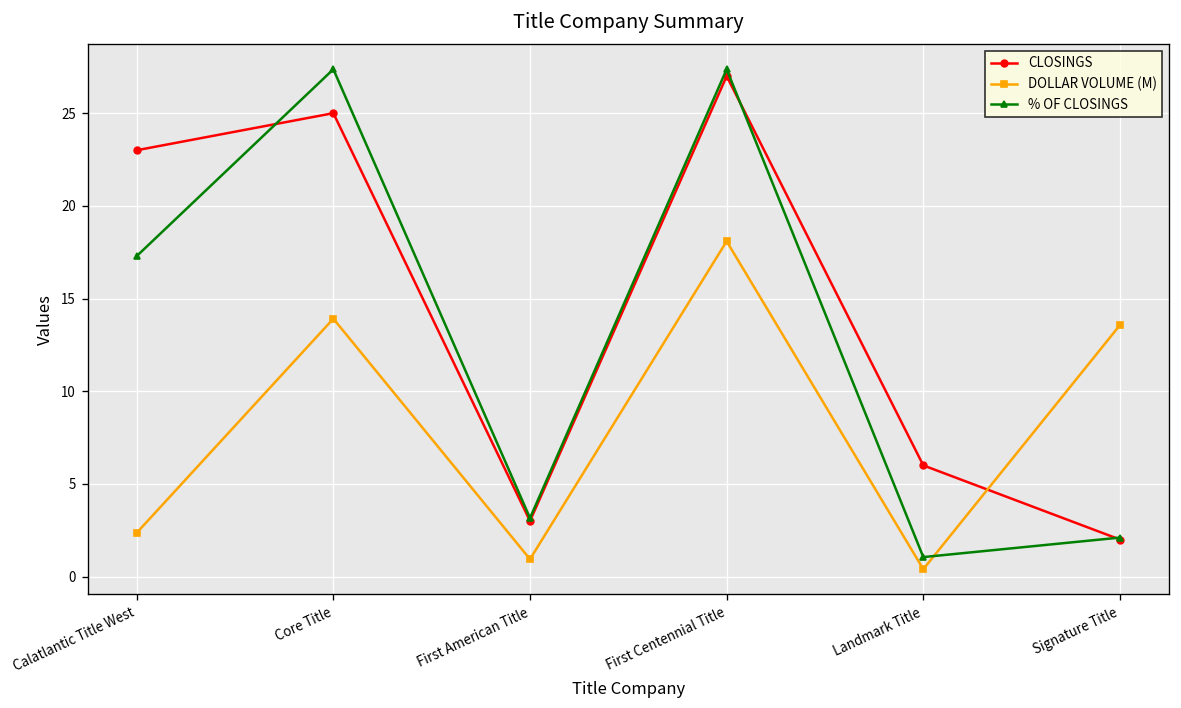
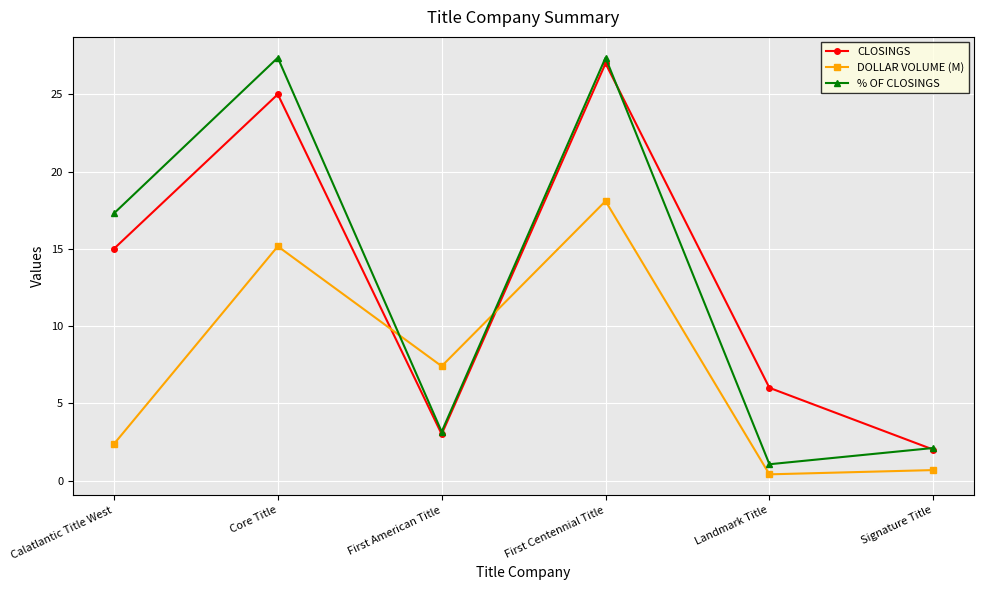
CLOSINGS, Calatlantic Title West: 23 -> 15
DOLLAR VOLUME (M), Core Title: 13.9 -> 15.2
DOLLAR VOLUME (M), First American Title: 0.9 -> 7.4
DOLLAR VOLUME (M), Signature Title: 13.6 -> 0.7
